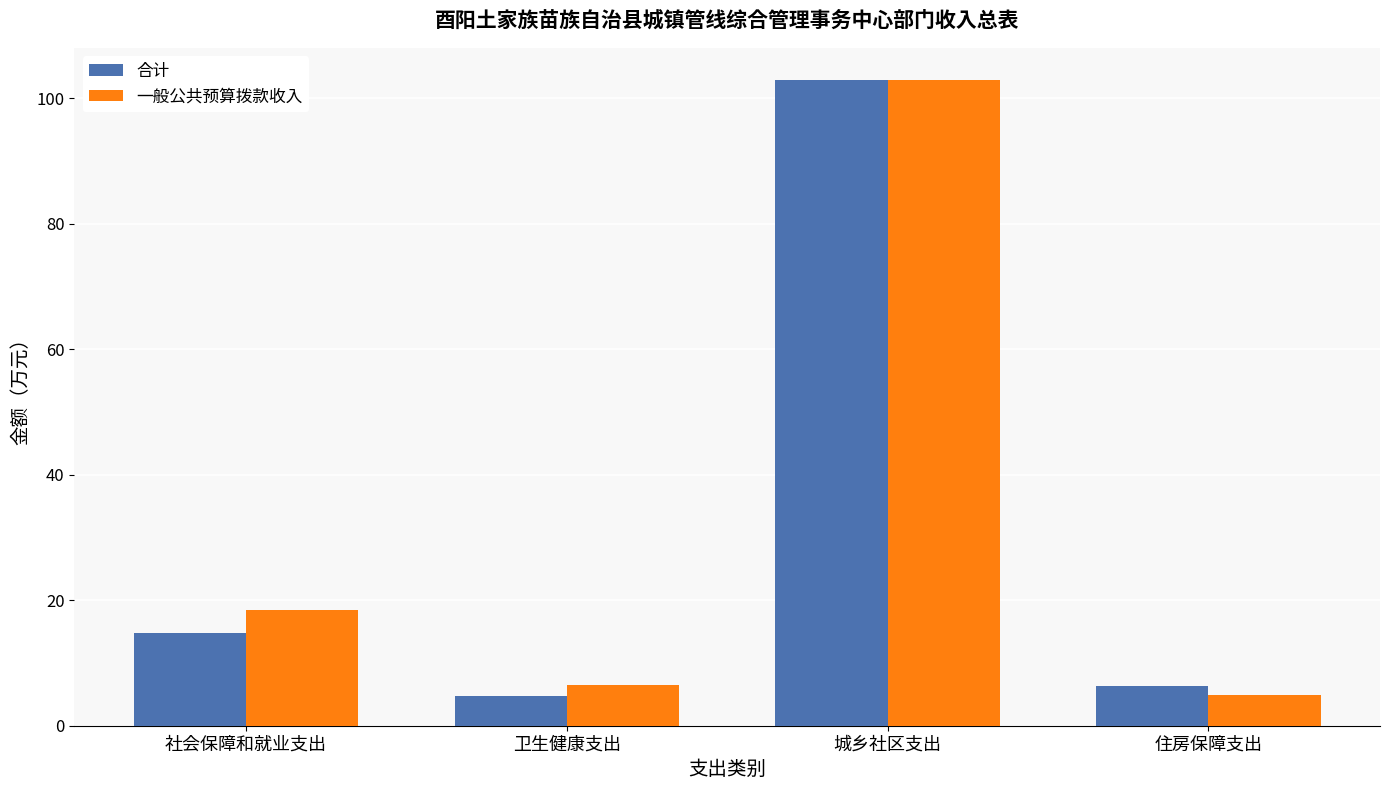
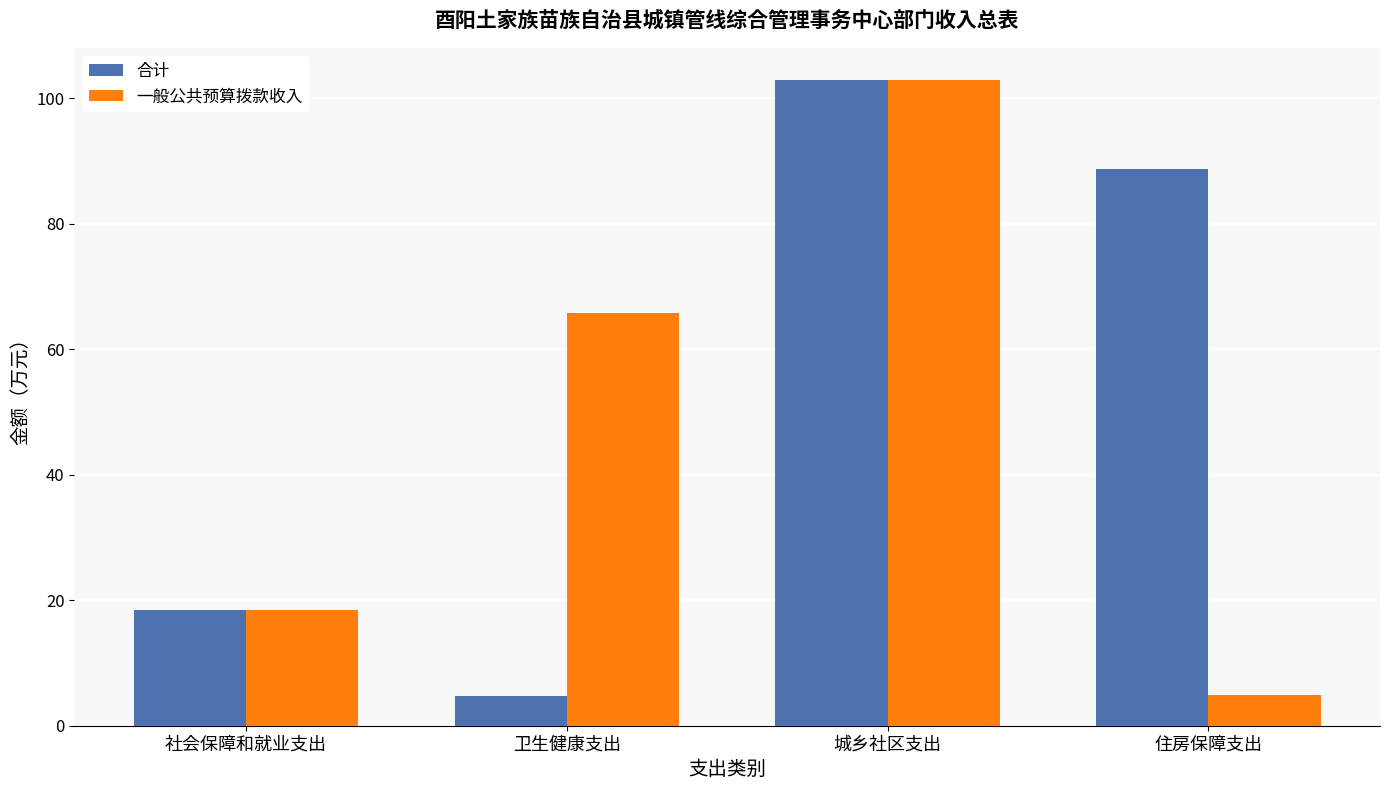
合计, 社会保障和就业支出: 15 -> 18
一般公共预算拨款收入, 卫生健康支出: 7 -> 66
合计, 住房保障支出: 6 -> 89
